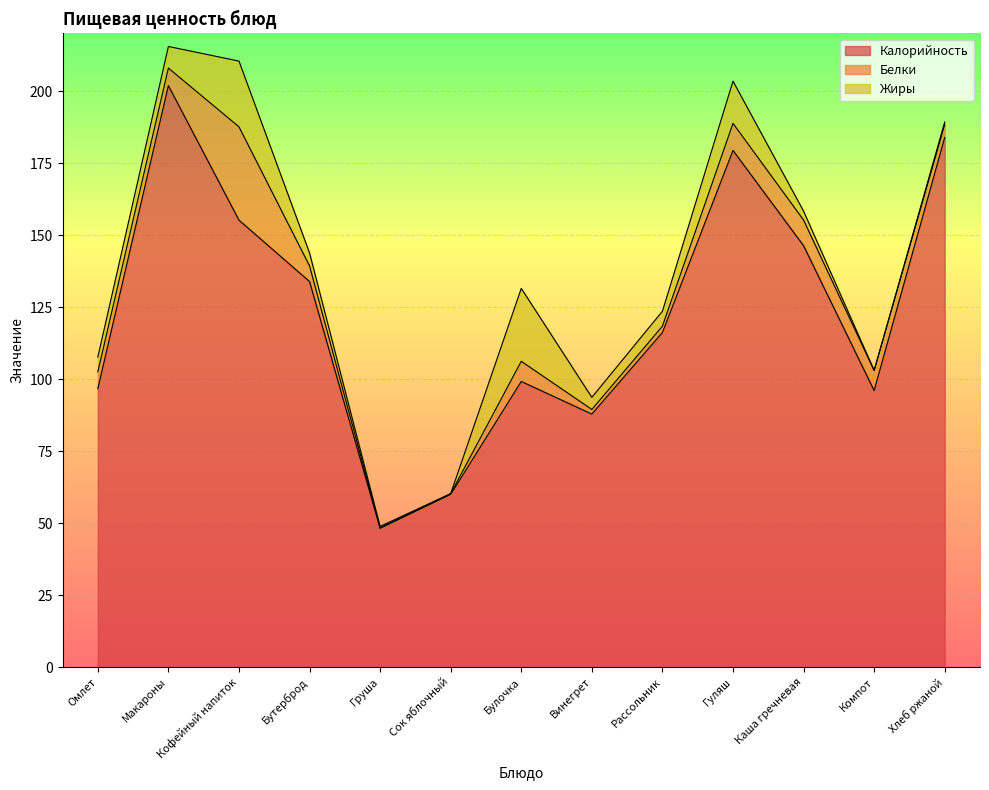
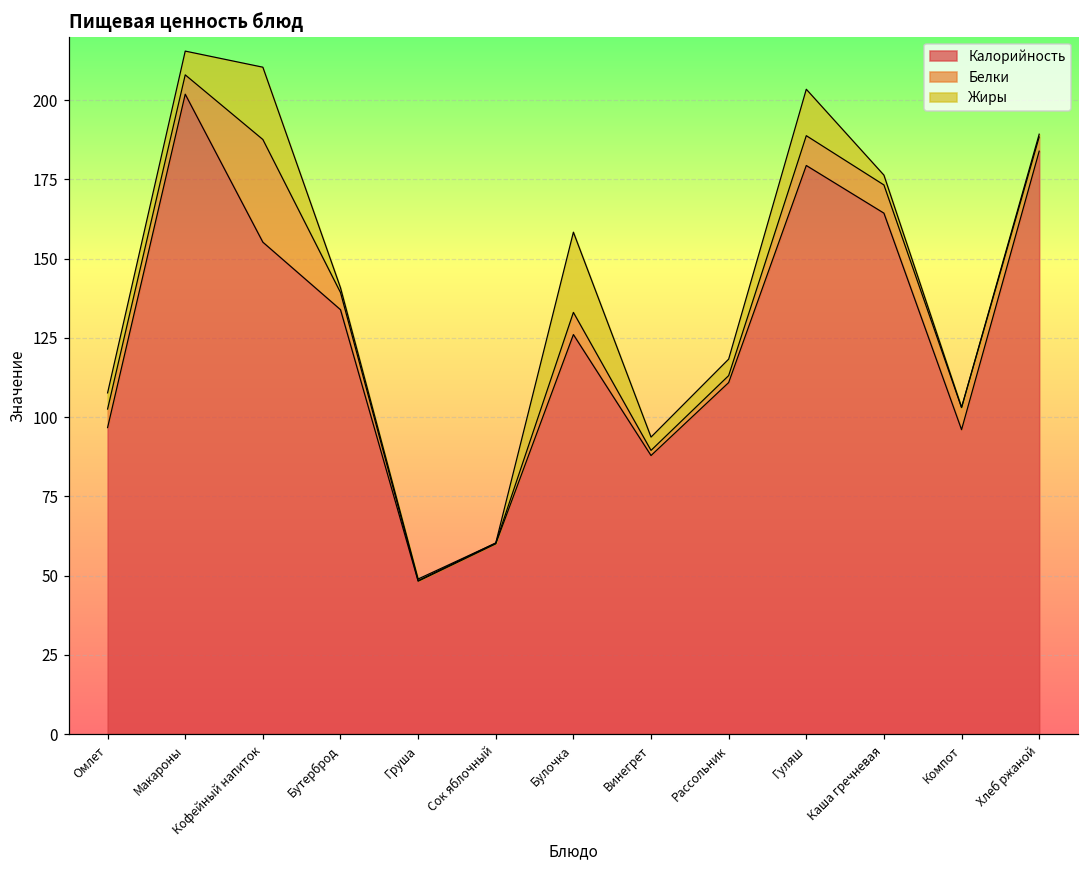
Жиры, Бутерброд: 5 -> 2
Калорийность, Булочка: 99 -> 126
Калорийность, Рассольник: 116 -> 111
Калорийность, Каша гречневая: 146 -> 164
